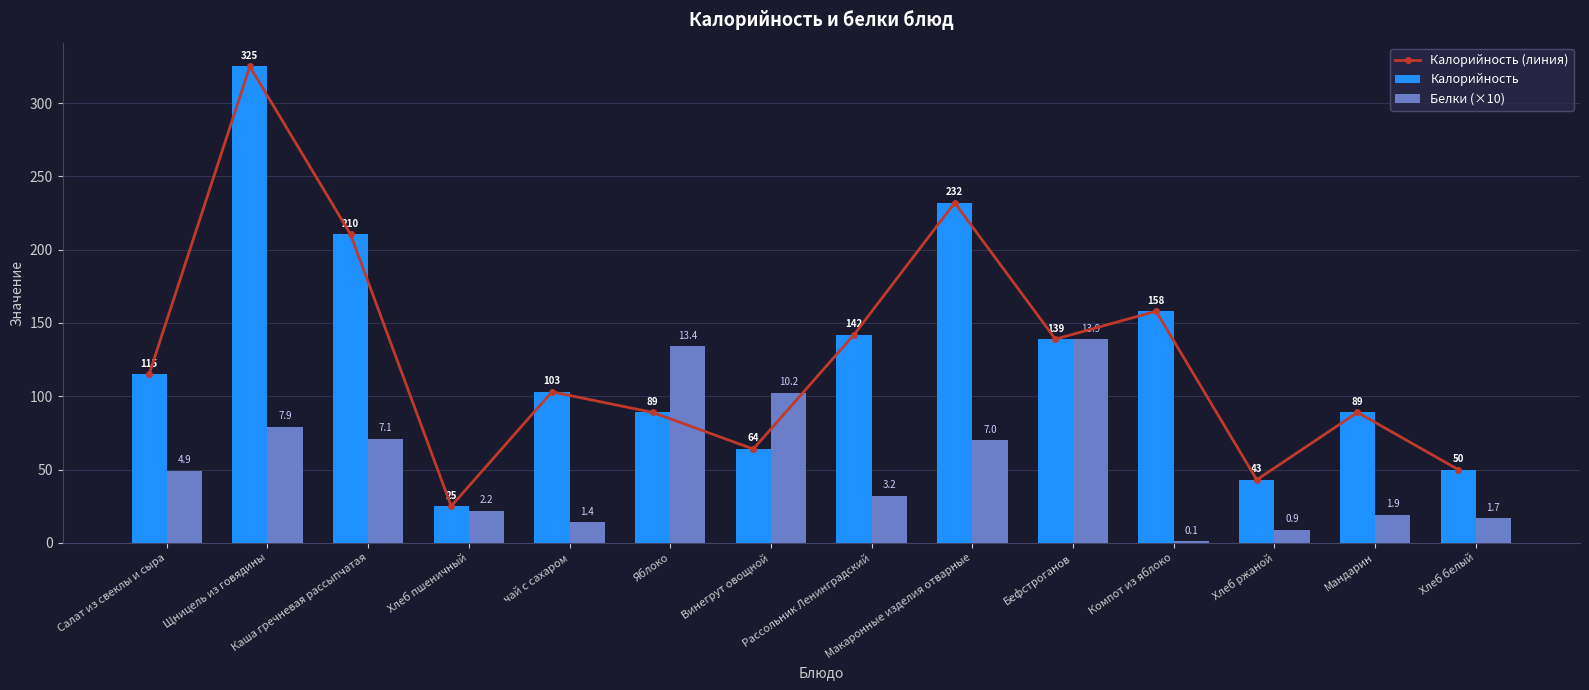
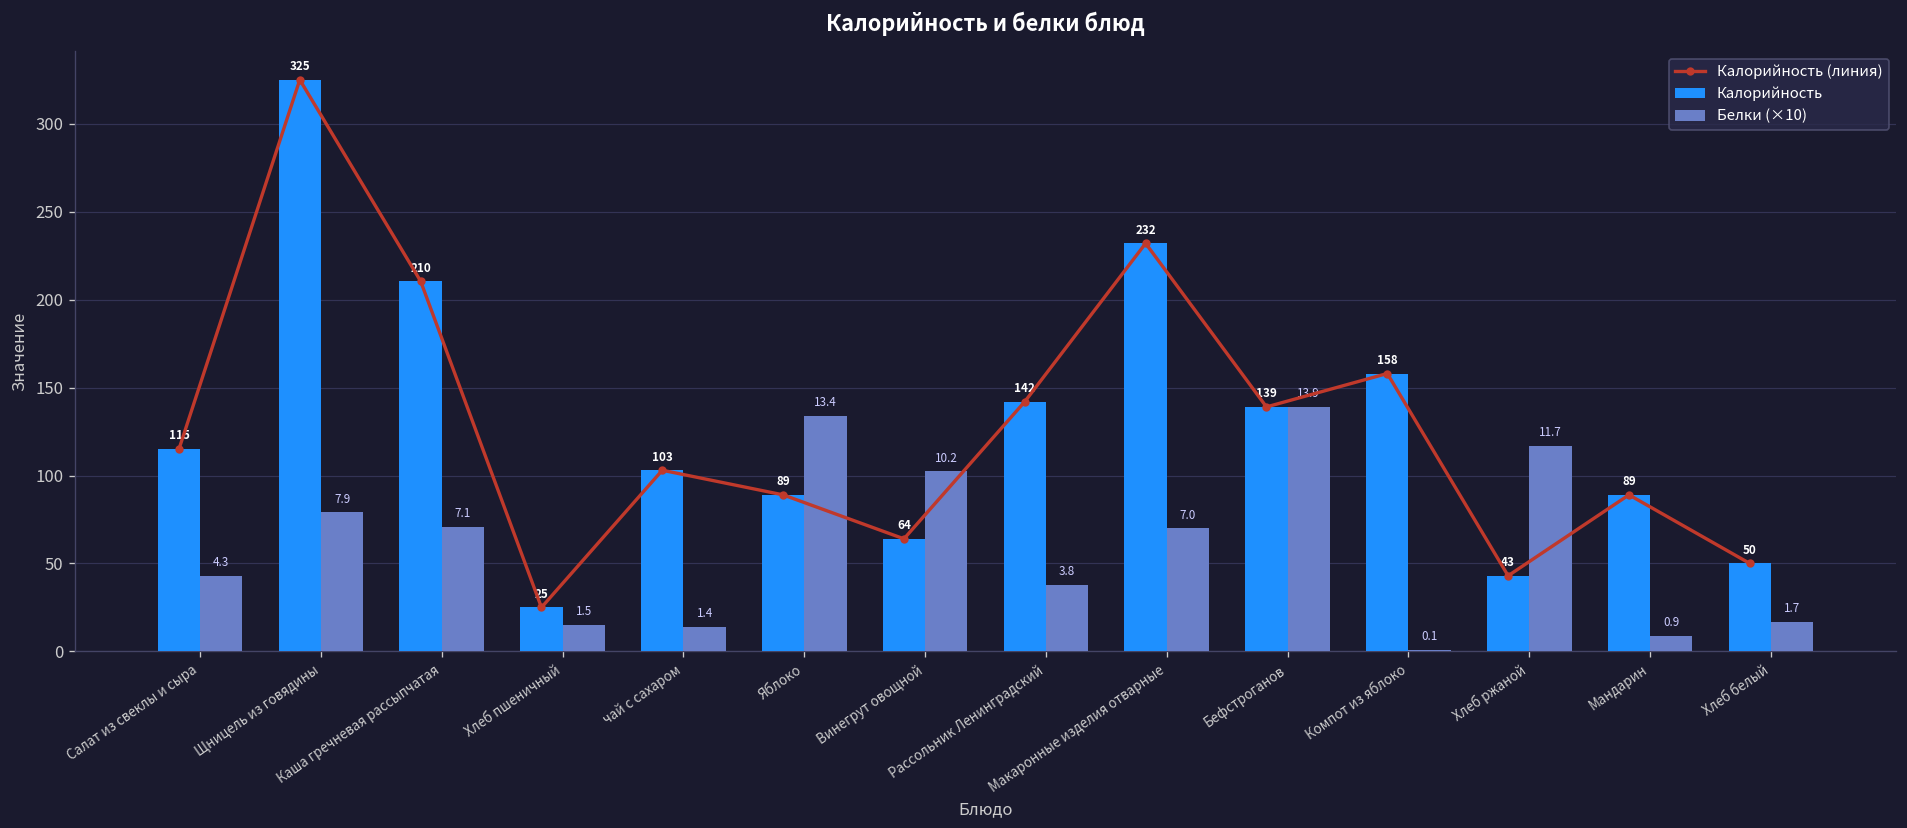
Белки (×10), Салат из свеклы и сыра: 4.9 -> 4.3
Белки (×10), Хлеб пшеничный: 2.2 -> 1.5
Белки (×10), Рассольник Ленинградский: 3.2 -> 3.8
Белки (×10), Хлеб ржаной: 0.9 -> 11.7
Белки (×10), Мандарин: 1.9 -> 0.9
